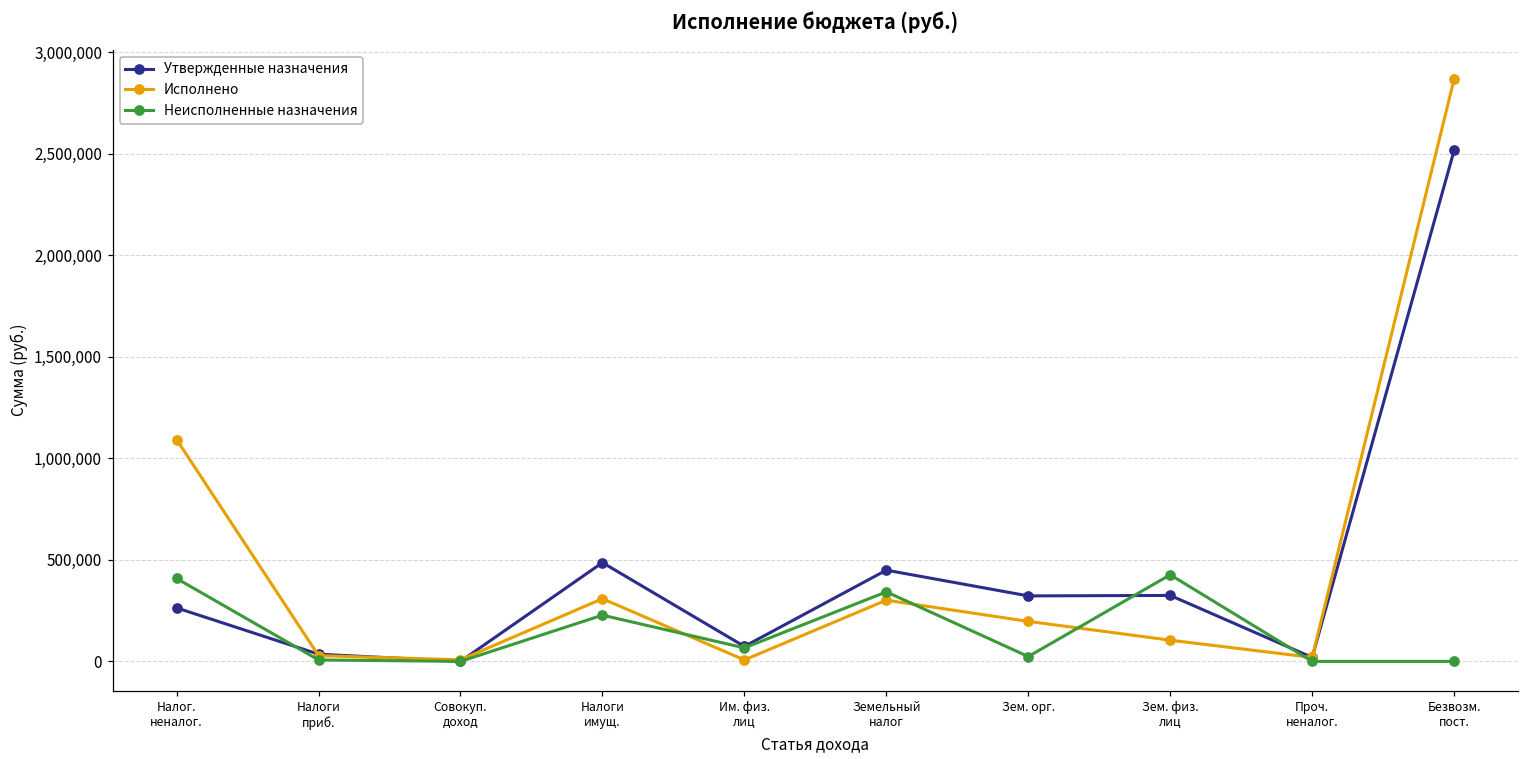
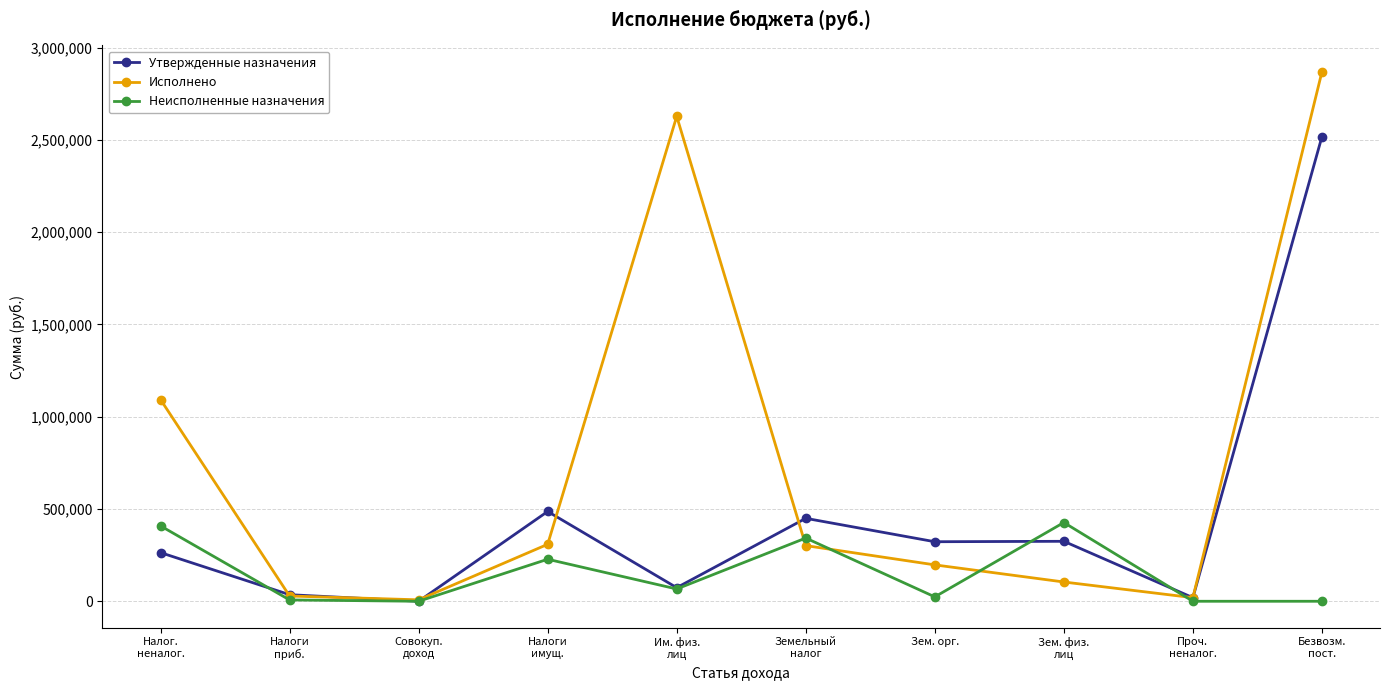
Исполнено, Им. физ. лиц: 10,000 -> 2,630,000
